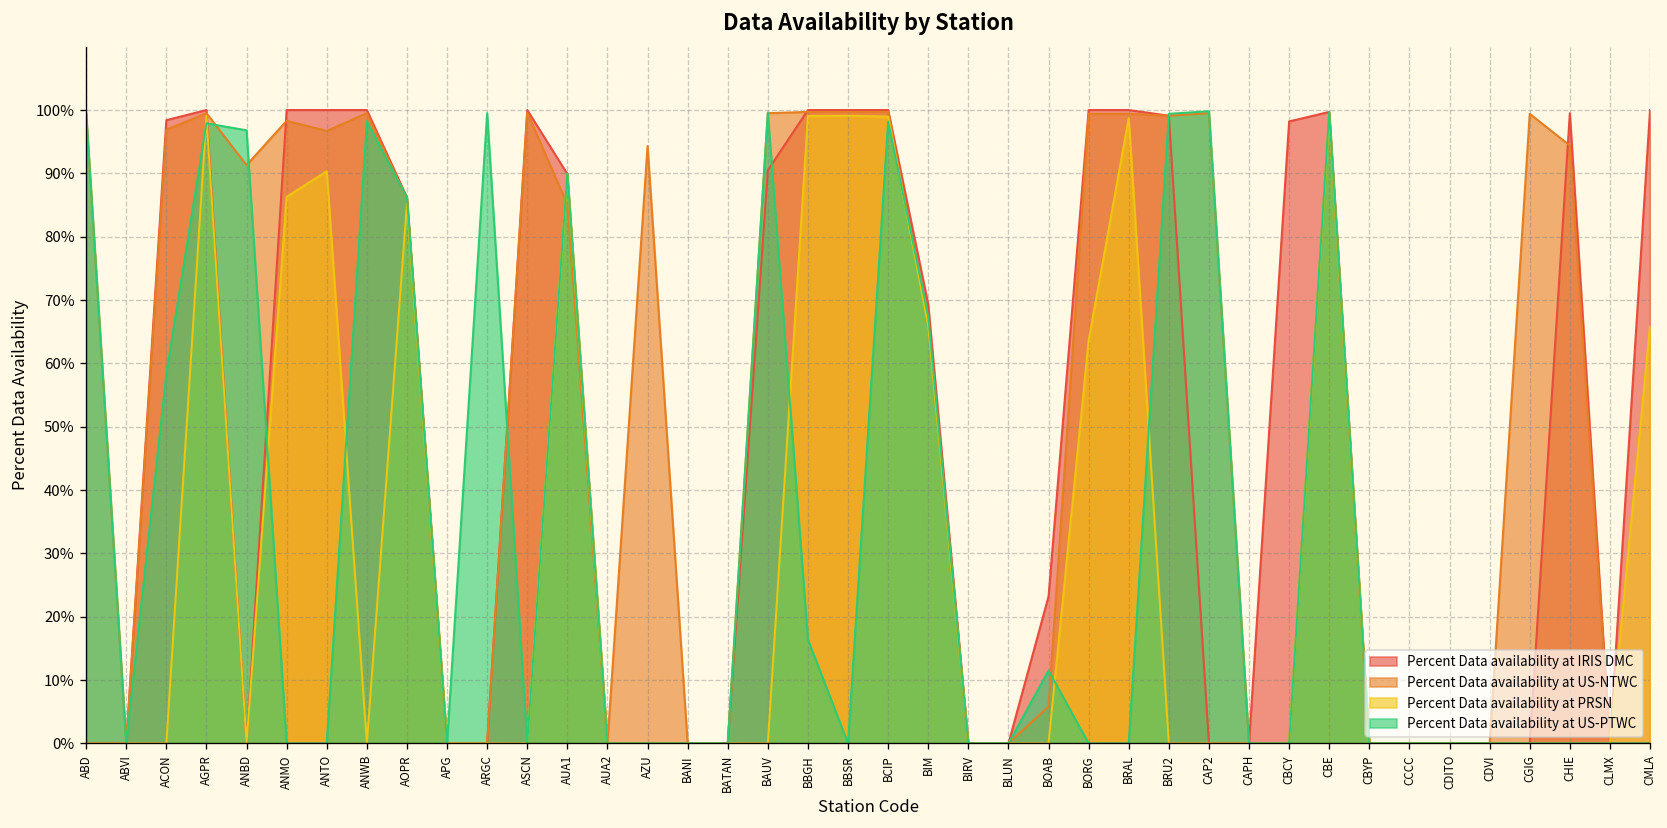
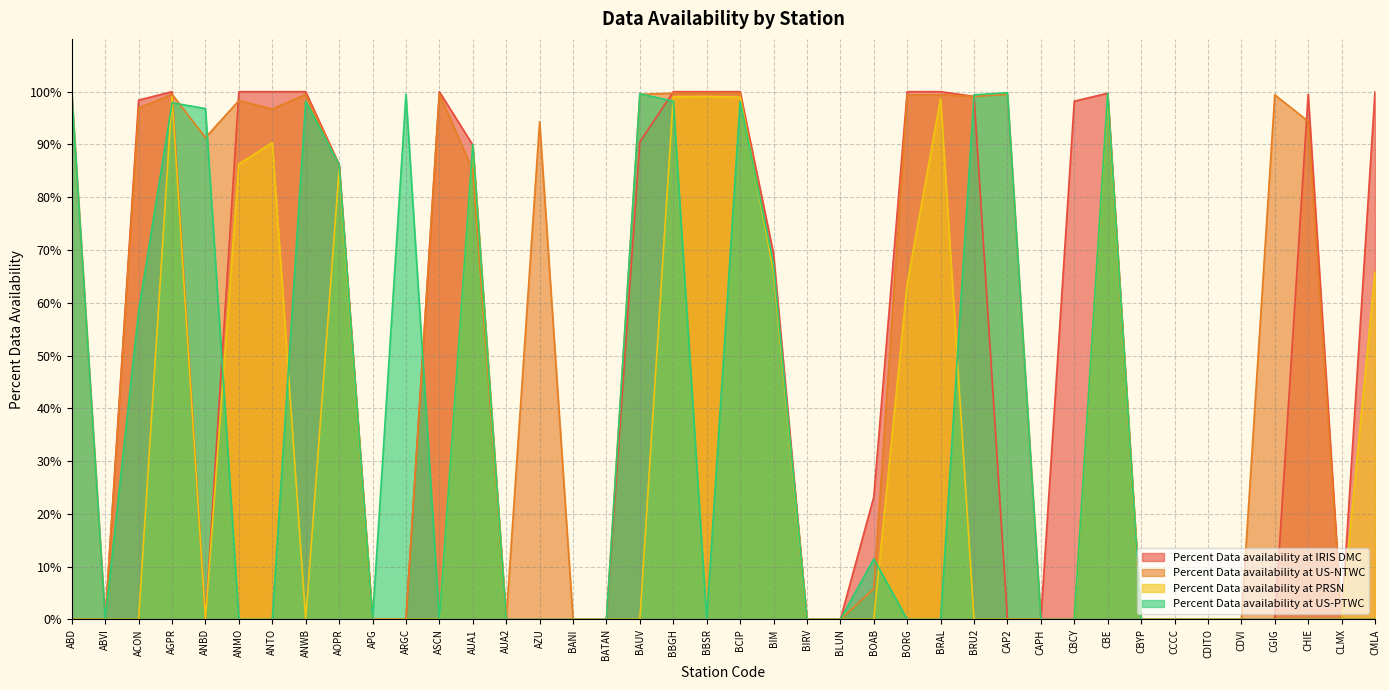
Percent Data availability at US-PTWC, BBGH: 16% -> 98%
